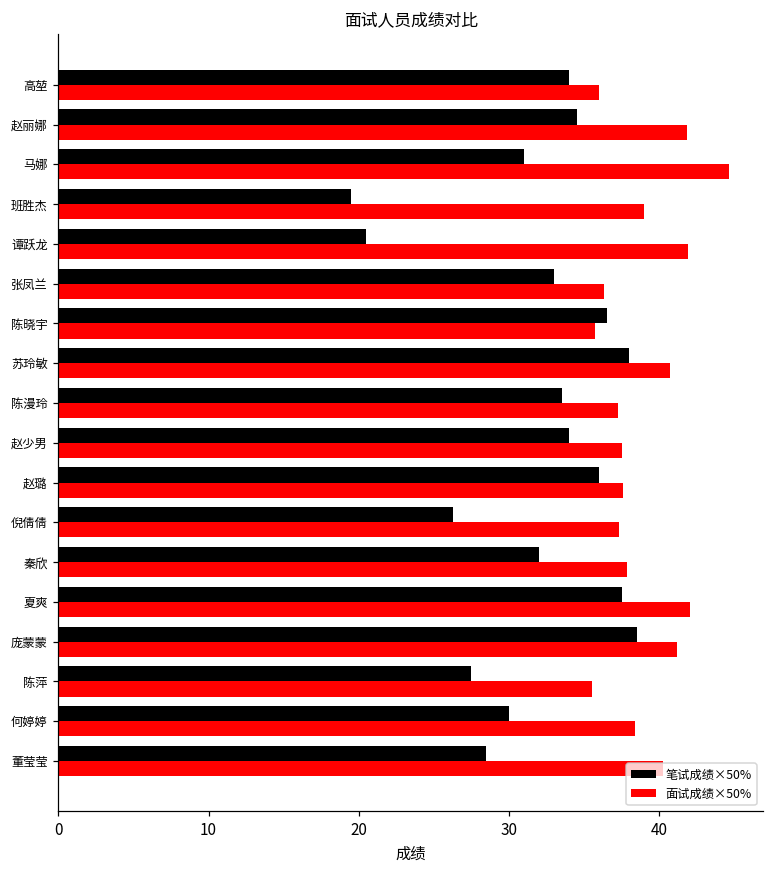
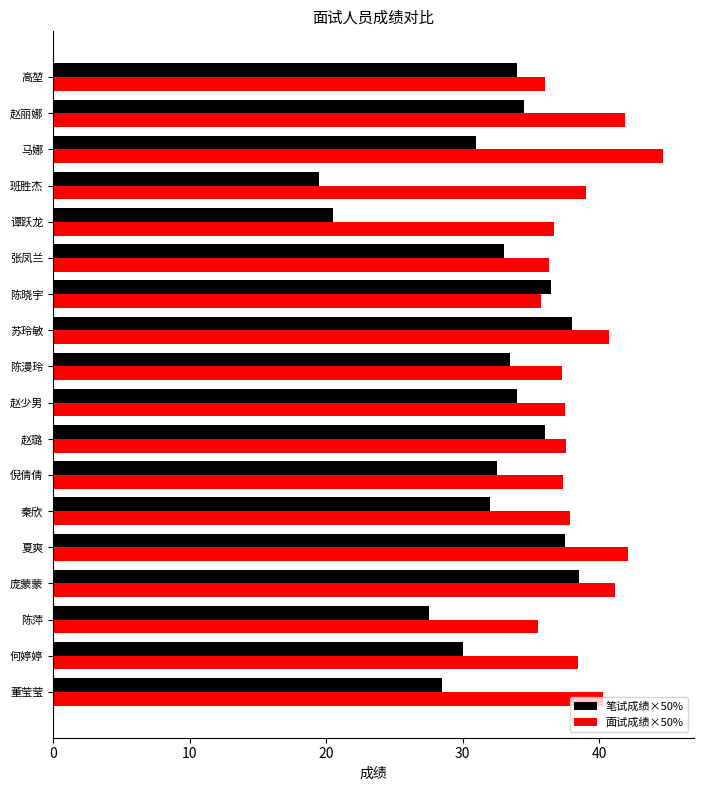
面试成绩×50%, 谭跃龙: 41.9 -> 36.7
笔试成绩×50%, 倪倩倩: 26.3 -> 32.5
